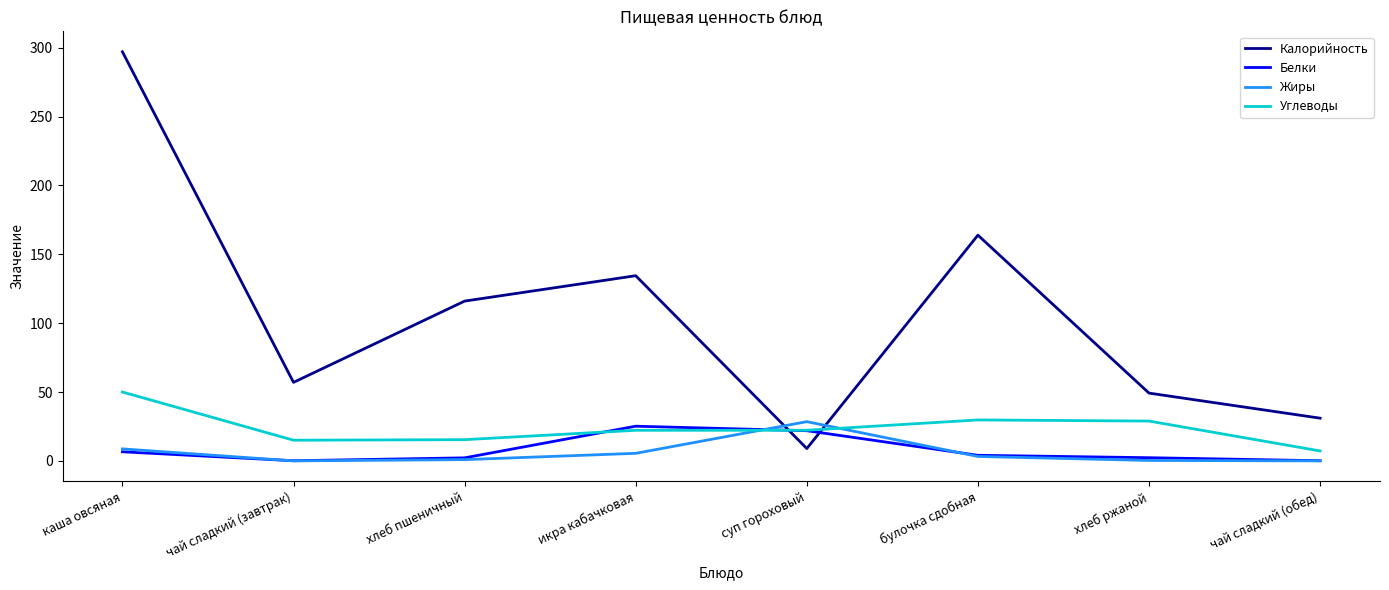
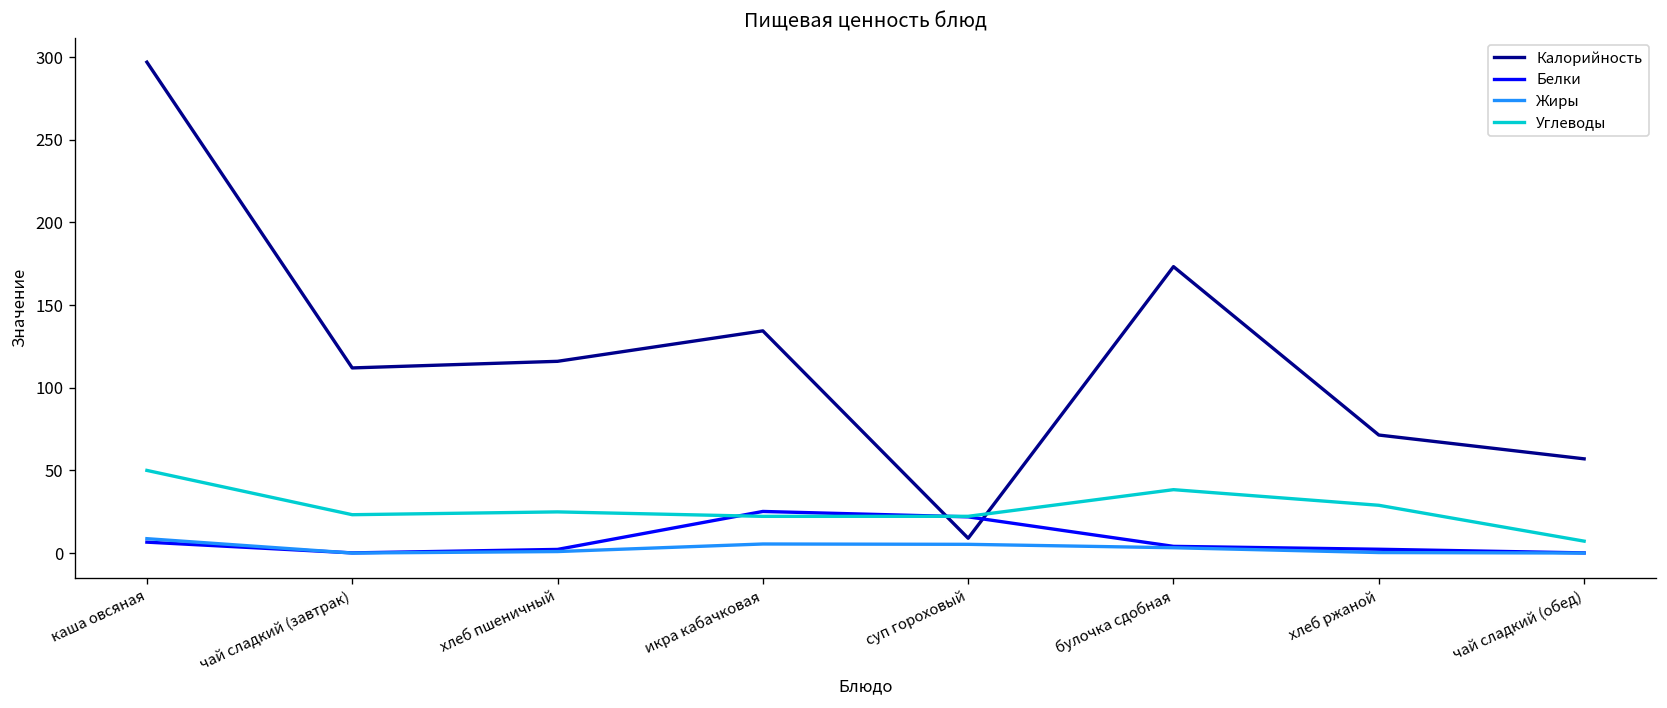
Калорийность, чай сладкий (завтрак): 57 -> 112
Углеводы, чай сладкий (завтрак): 15 -> 23
Углеводы, хлеб пшеничный: 15 -> 25
Жиры, суп гороховый: 28 -> 5
Калорийность, булочка сдобная: 164 -> 173
Углеводы, булочка сдобная: 30 -> 38
Калорийность, хлеб ржаной: 49 -> 71
Калорийность, чай сладкий (обед): 31 -> 57
